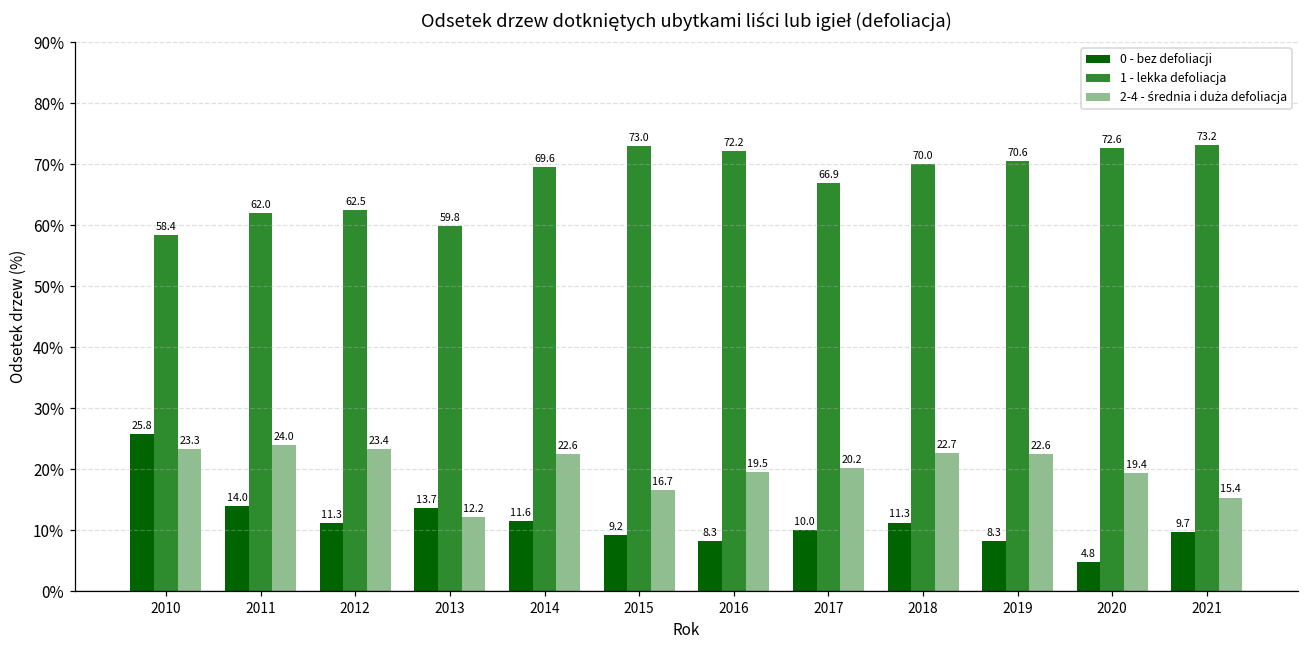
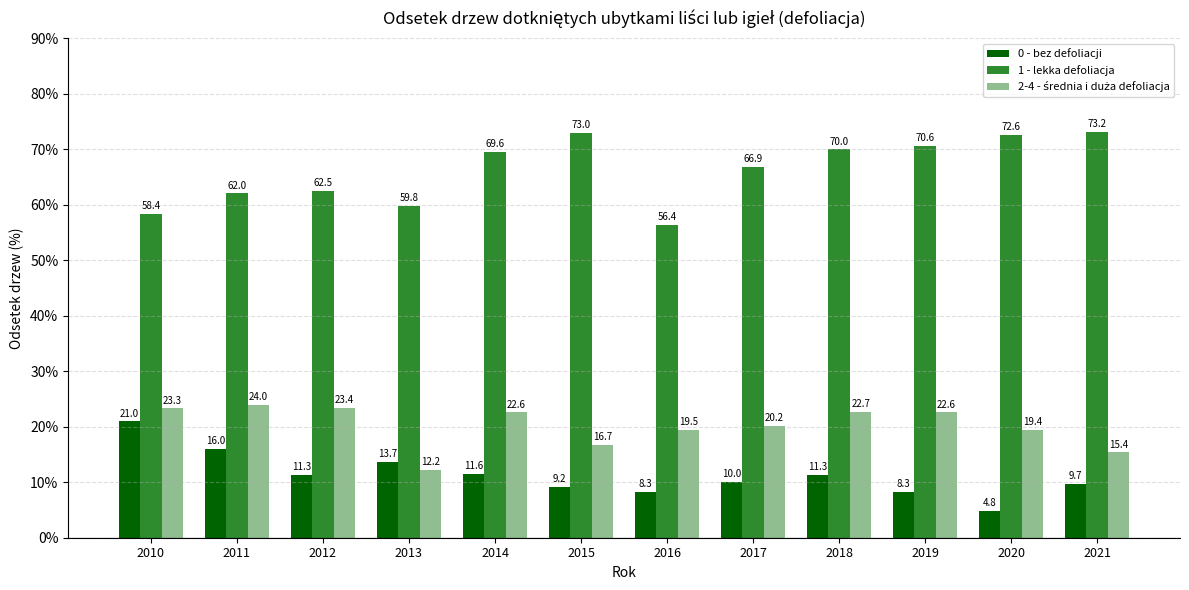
0 - bez defoliacji, 2010: 25.8 -> 21.0
0 - bez defoliacji, 2011: 14.0 -> 16.0
1 - lekka defoliacja, 2016: 72.2 -> 56.4
